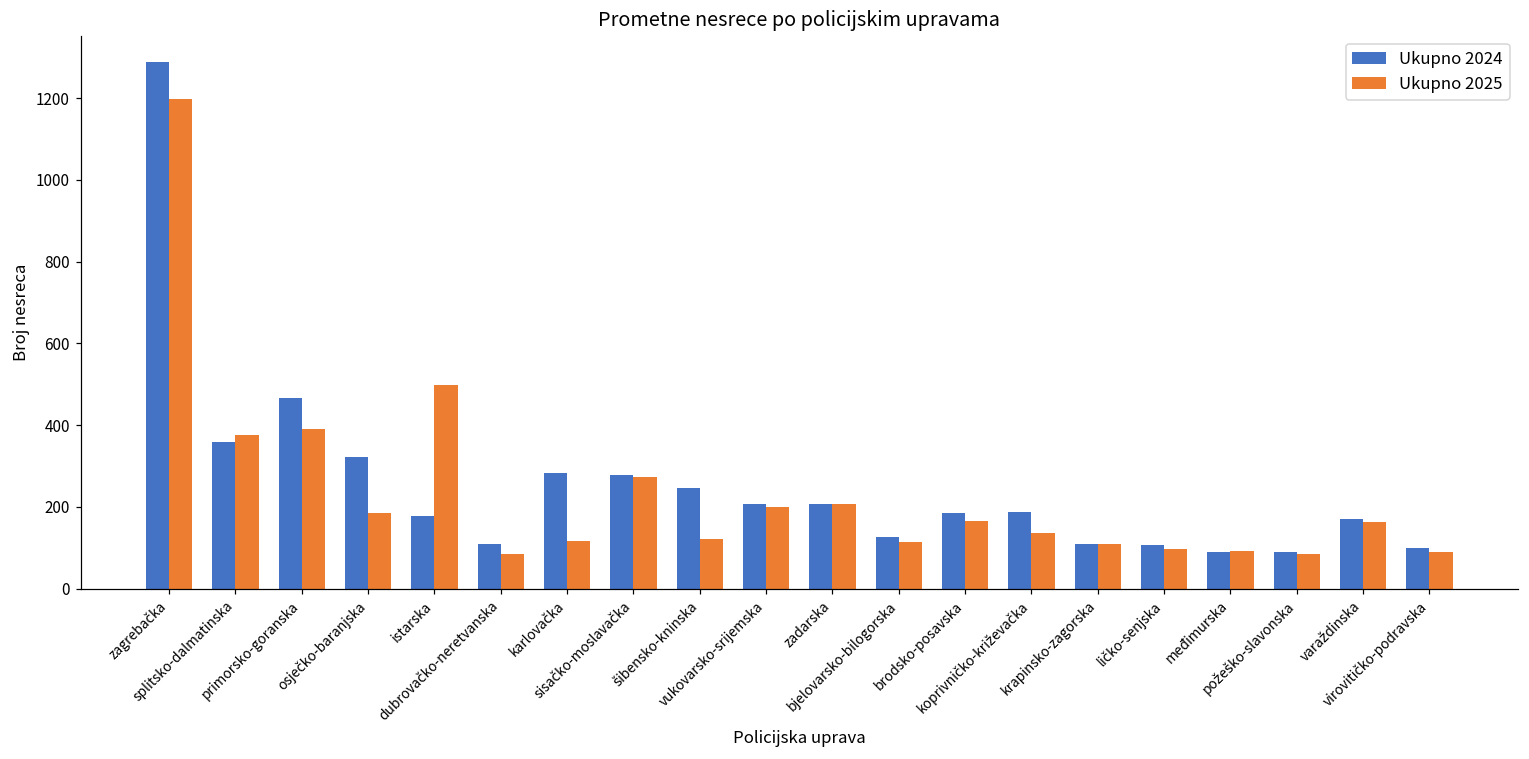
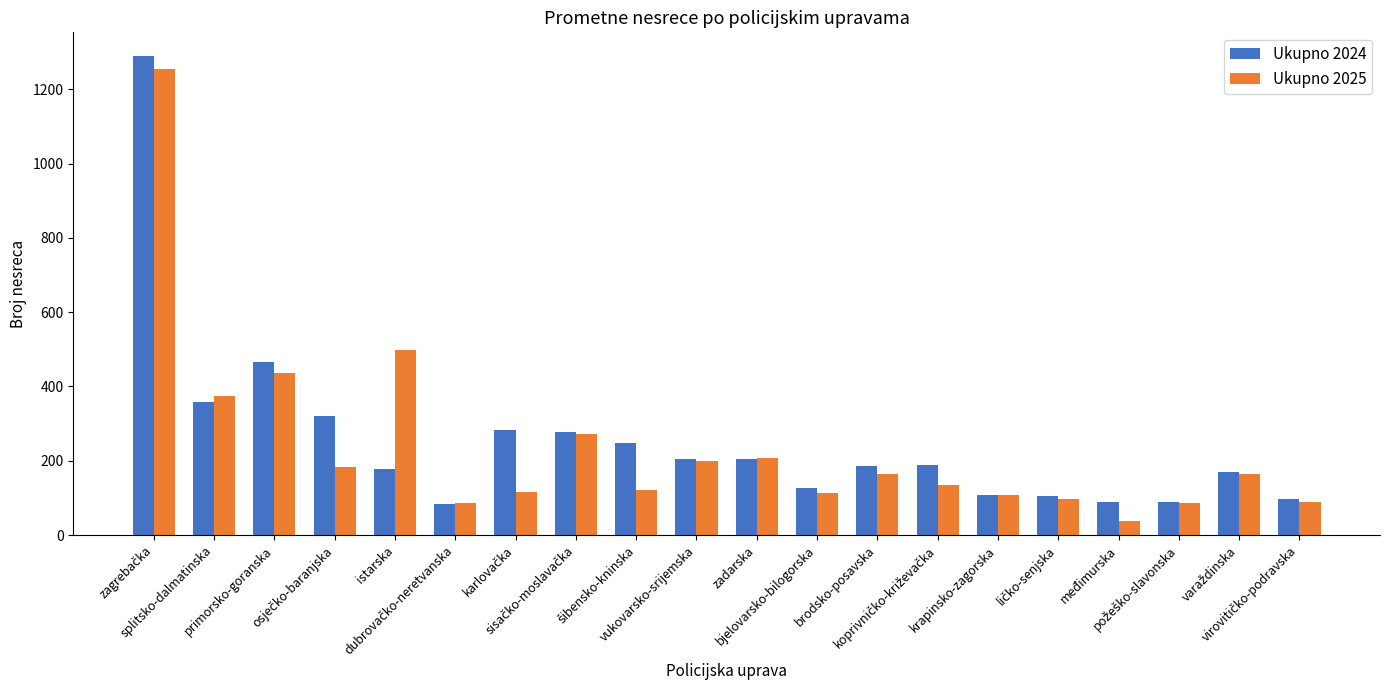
Ukupno 2025, zagrebačka: 1200 -> 1260
Ukupno 2025, primorsko-goranska: 390 -> 440
Ukupno 2024, dubrovačko-neretvanska: 110 -> 80
Ukupno 2025, međimurska: 90 -> 40
